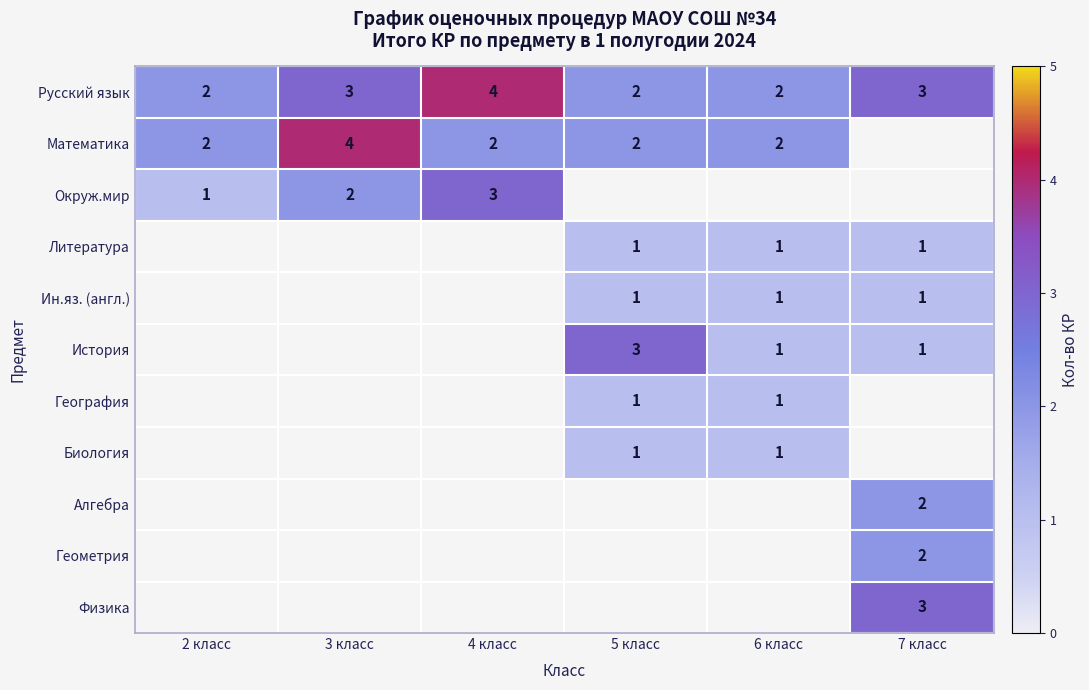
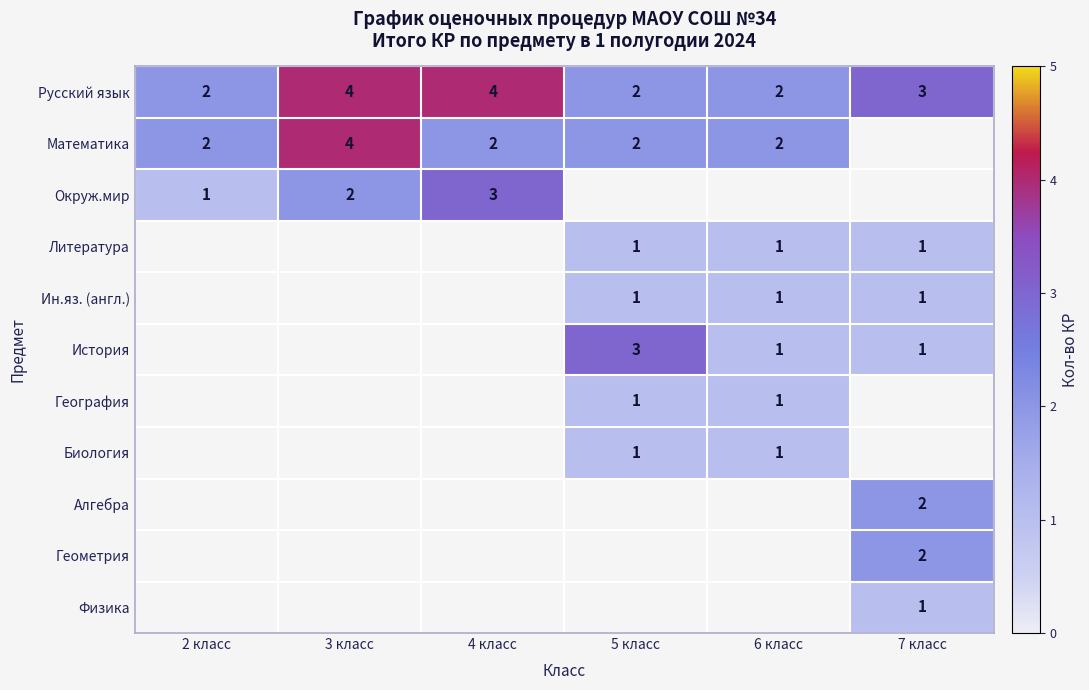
Русский язык, 3 класс: 3 -> 4
Физика, 7 класс: 3 -> 1
